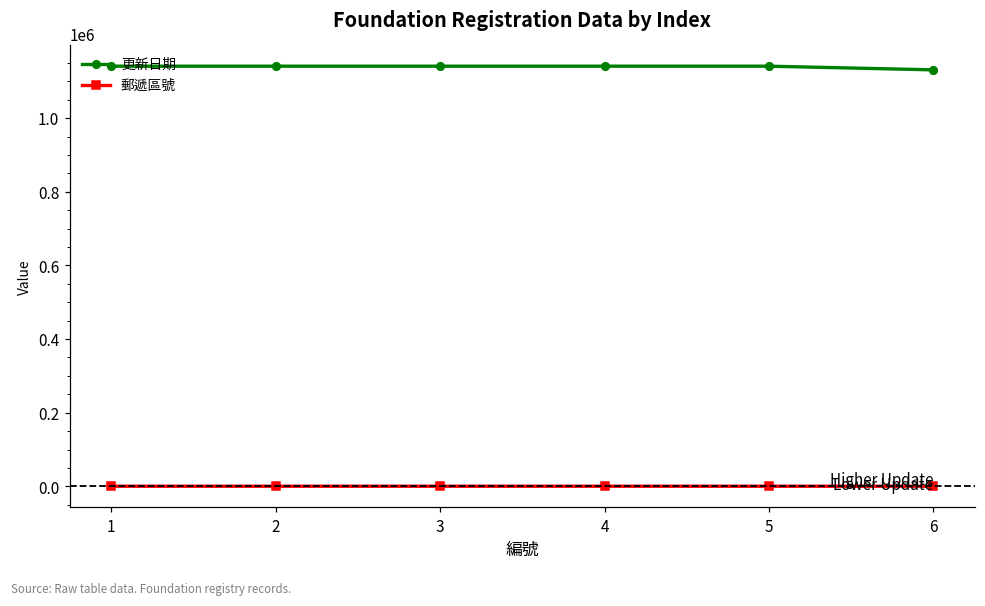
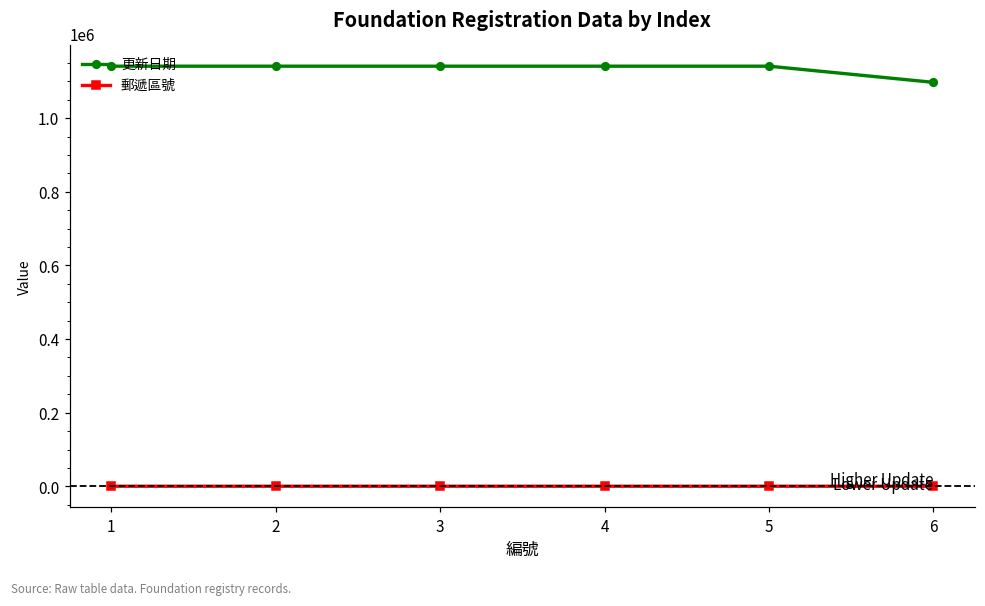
更新日期, 6: 1130000 -> 1100000
